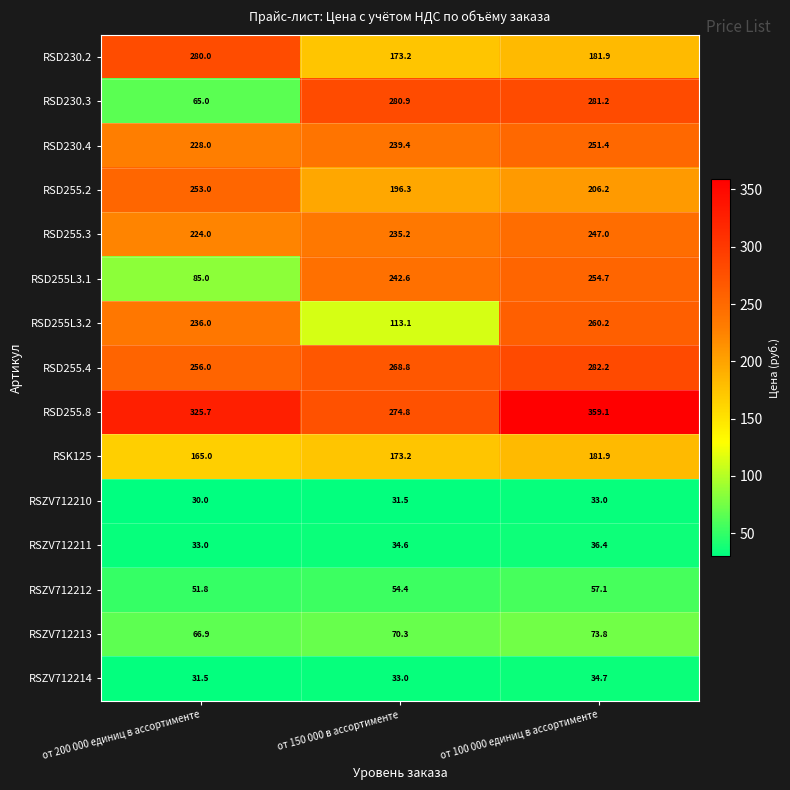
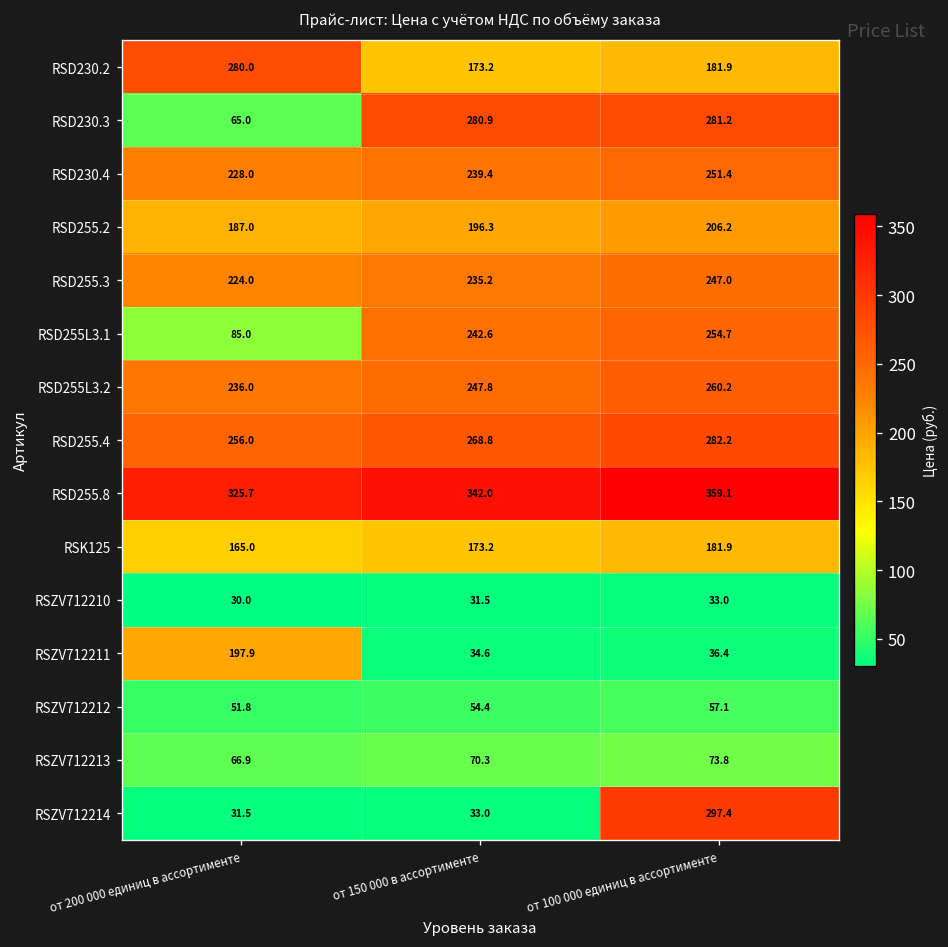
RSD255.2, от 200 000 единиц в ассортименте: 253.0 -> 187.0
RSD255L3.2, от 150 000 в ассортименте: 113.1 -> 247.8
RSD255.8, от 150 000 в ассортименте: 274.8 -> 342.0
RSZV712211, от 200 000 единиц в ассортименте: 33.0 -> 197.9
RSZV712214, от 100 000 единиц в ассортименте: 34.7 -> 297.4
